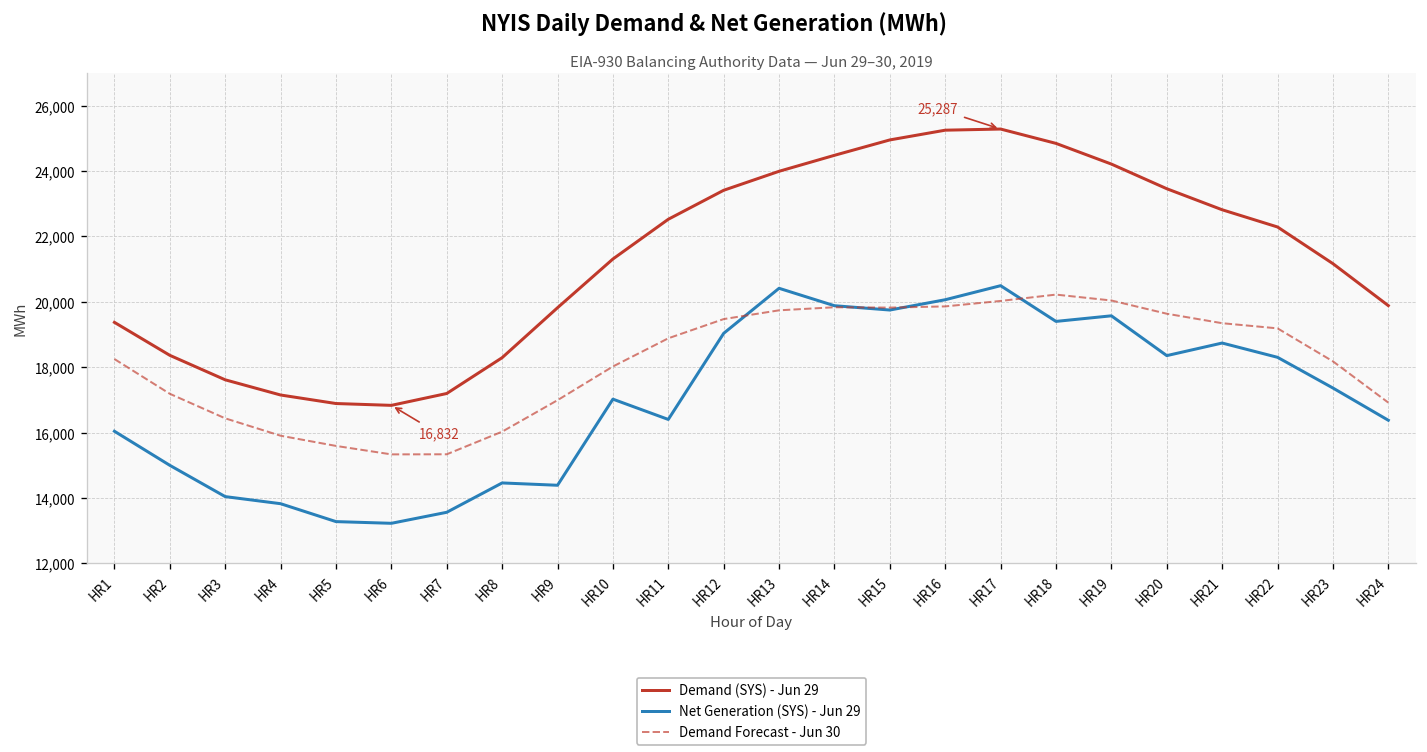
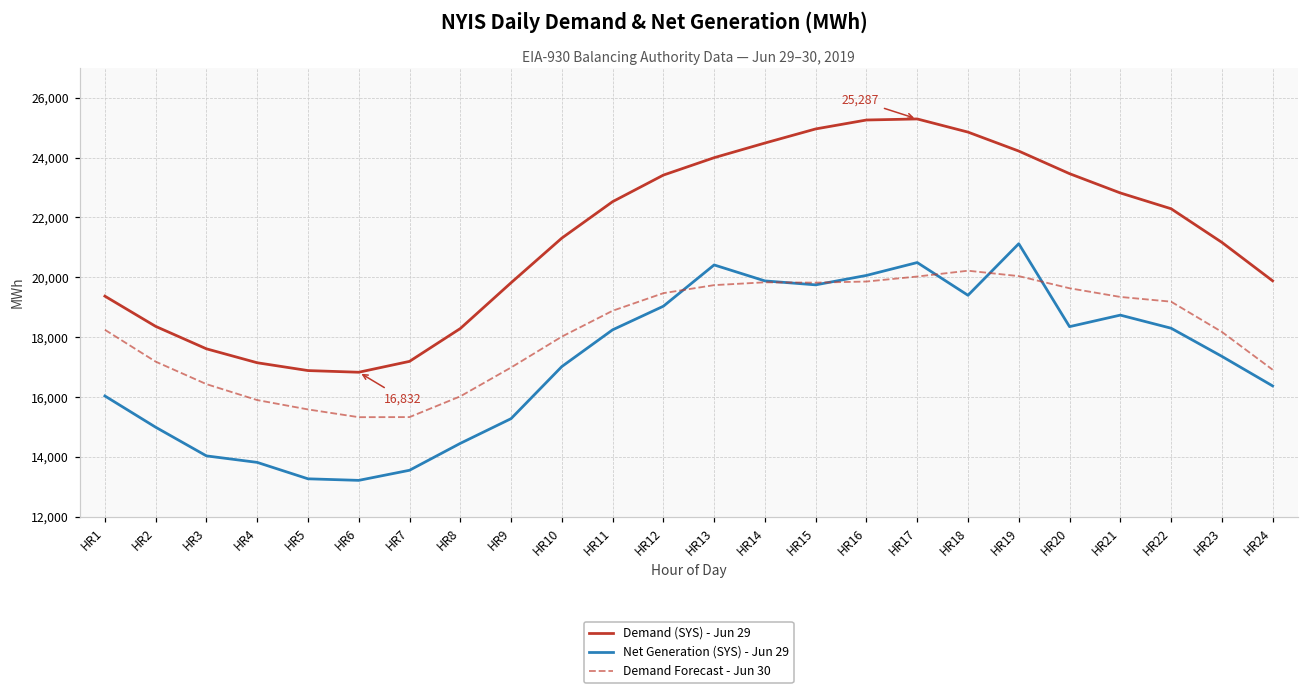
Net Generation (SYS) - Jun 29, HR9: 14,400 -> 15,300
Net Generation (SYS) - Jun 29, HR11: 16,400 -> 18,200
Net Generation (SYS) - Jun 29, HR19: 19,600 -> 21,100
